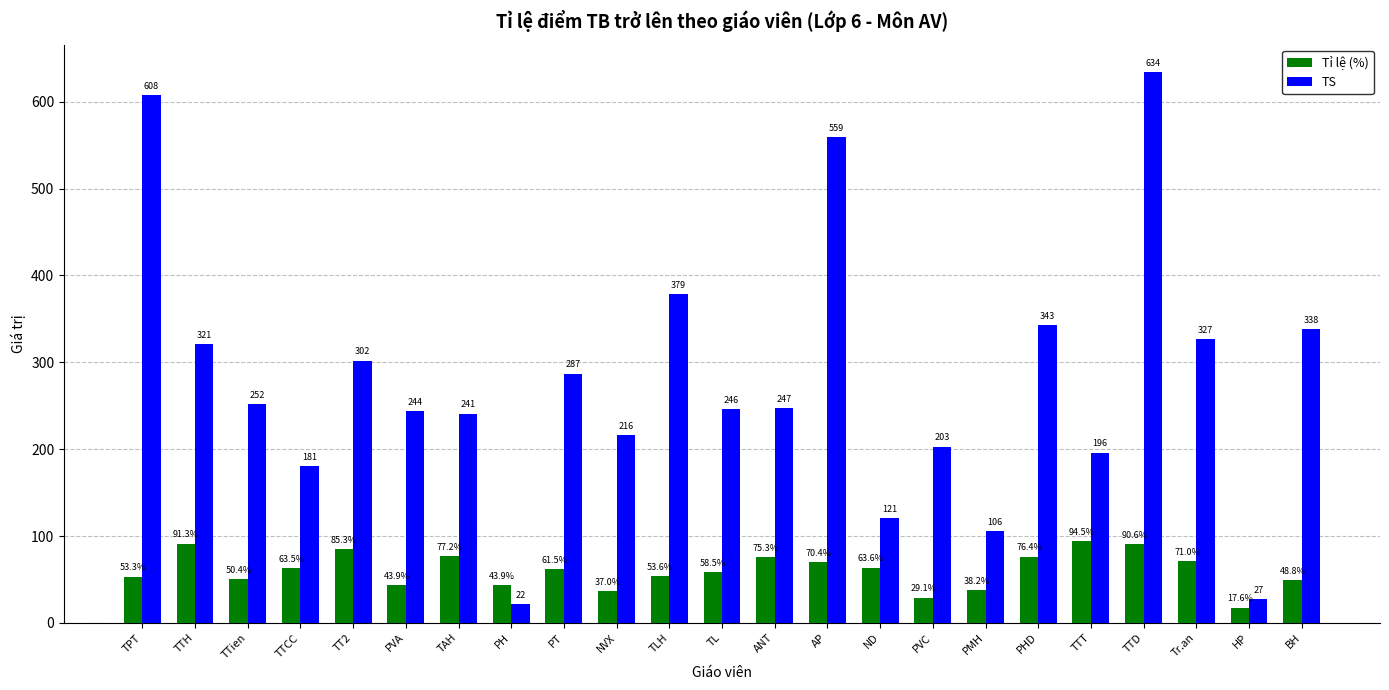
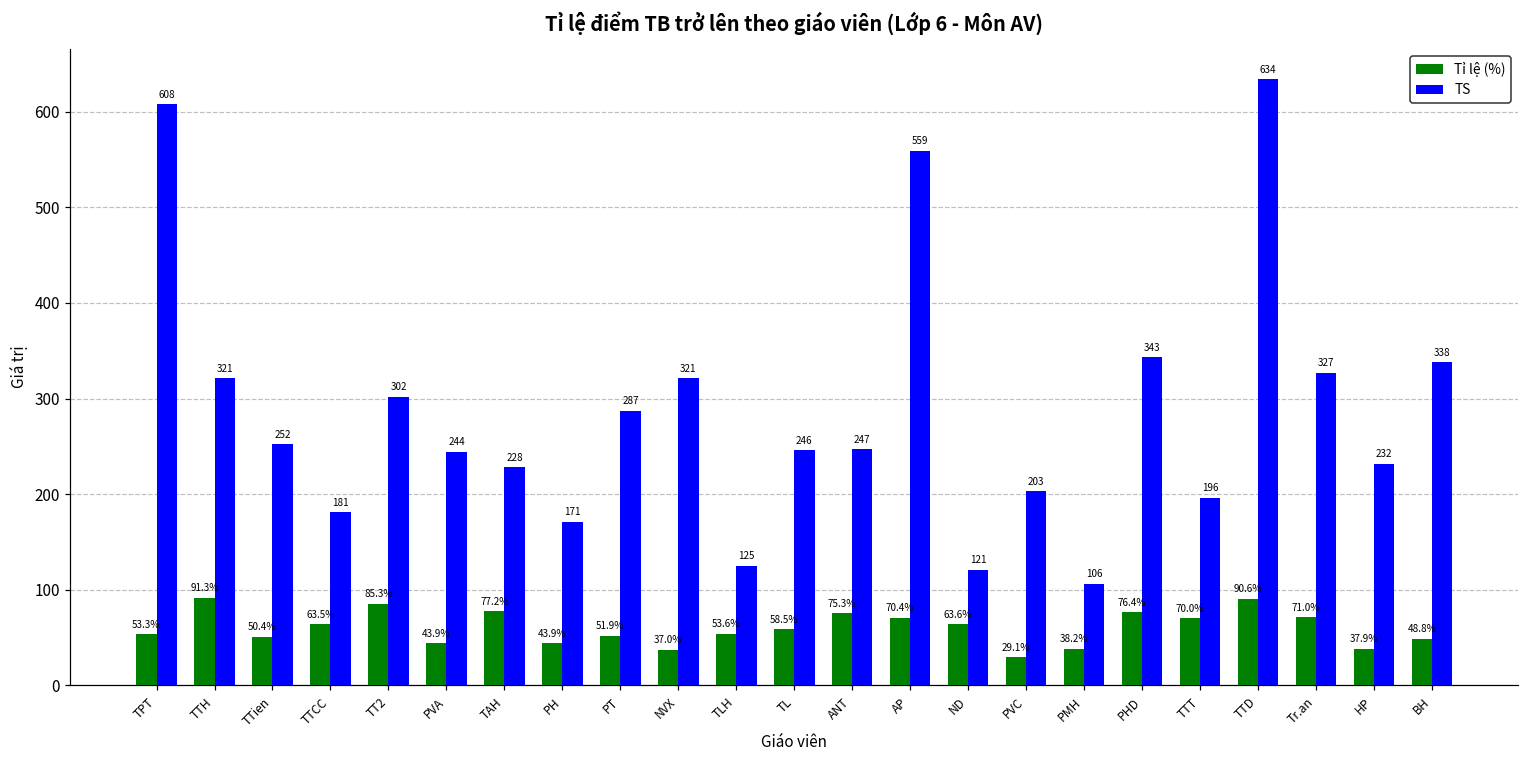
TS, TAH: 241 -> 228
TS, PH: 22 -> 171
Tỉ lệ (%), PT: 61.5% -> 51.9%
TS, NVX: 216 -> 321
TS, TLH: 379 -> 125
Tỉ lệ (%), TTT: 94.5% -> 70.0%
Tỉ lệ (%), HP: 17.6% -> 37.9%
TS, HP: 27 -> 232
